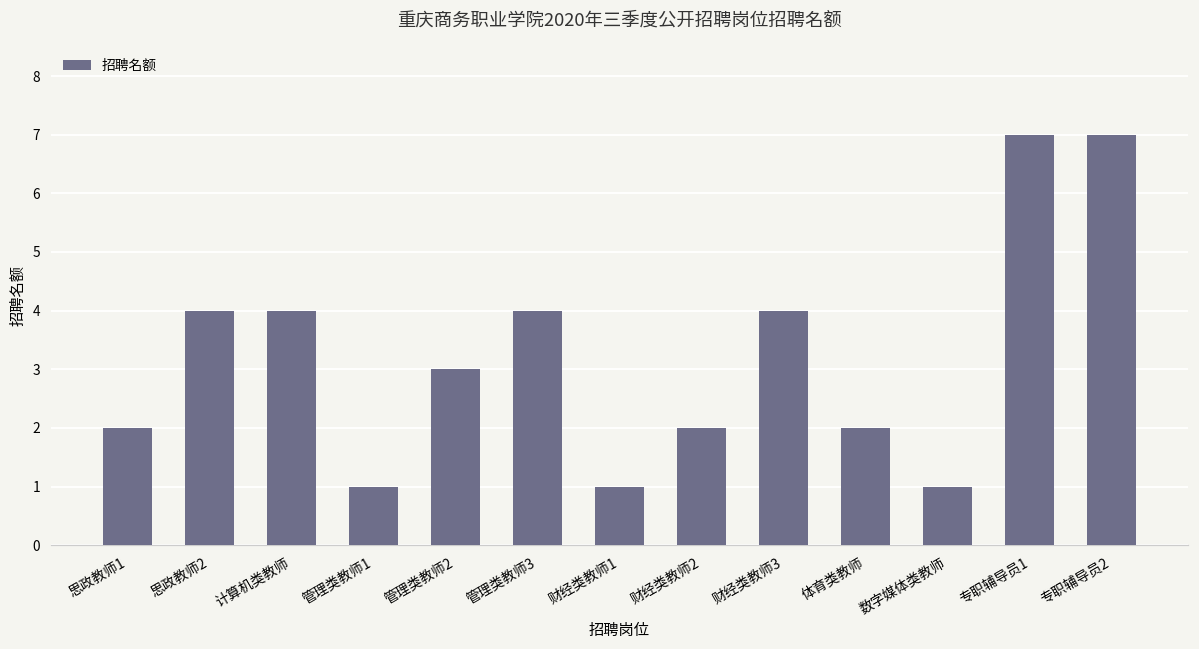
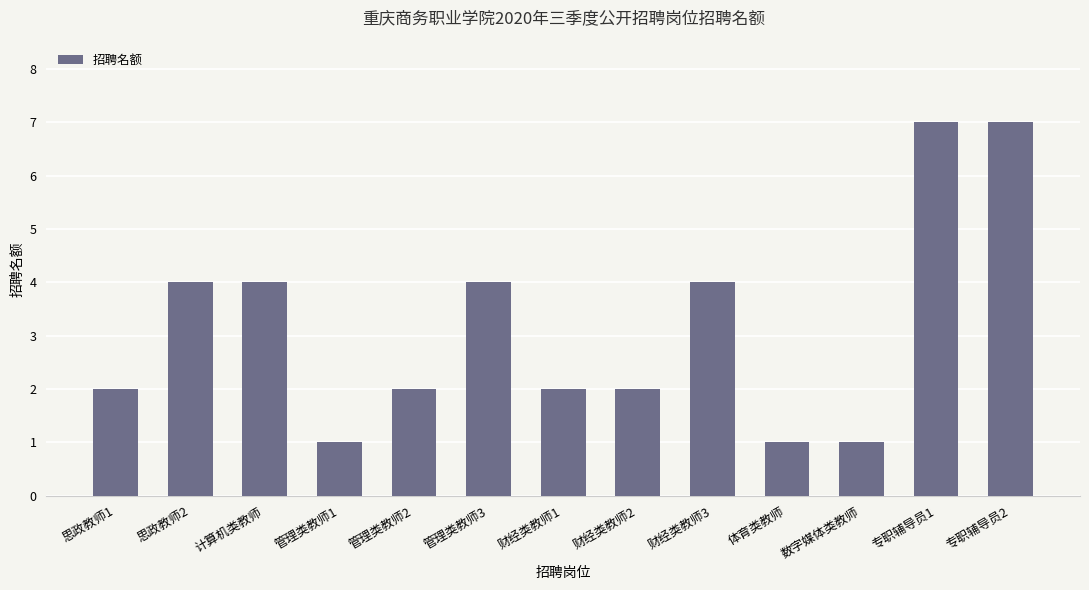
管理类教师2: 3 -> 2
财经类教师1: 1 -> 2
体育类教师: 2 -> 1
